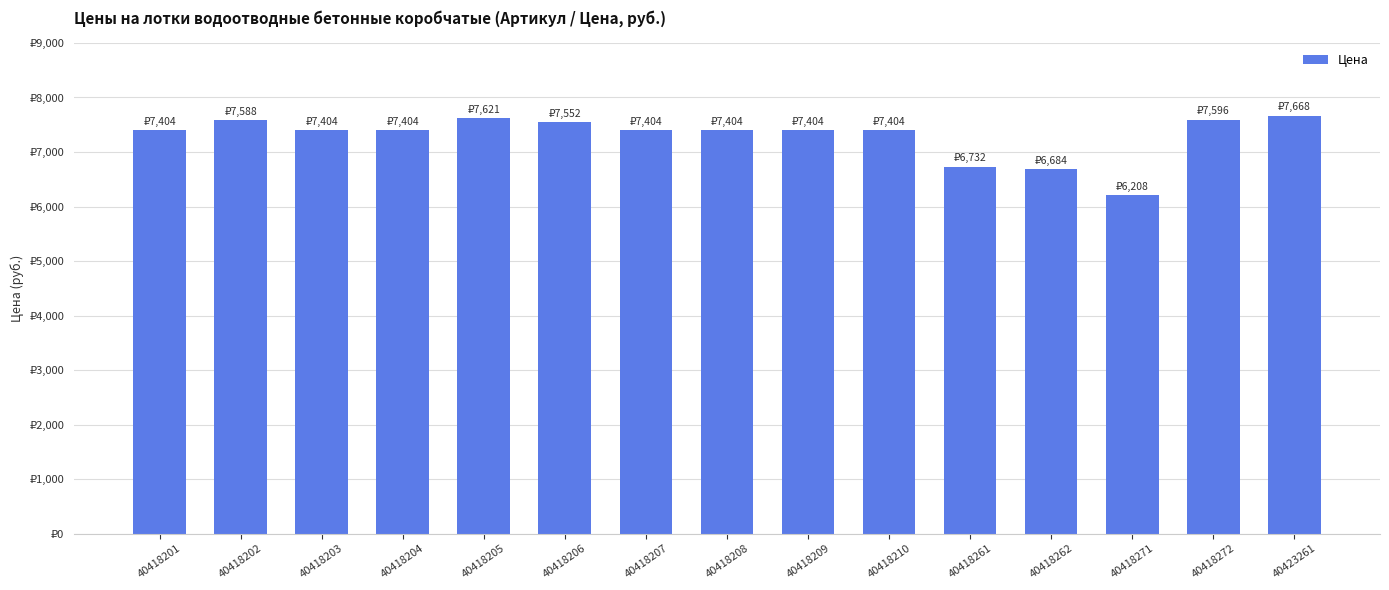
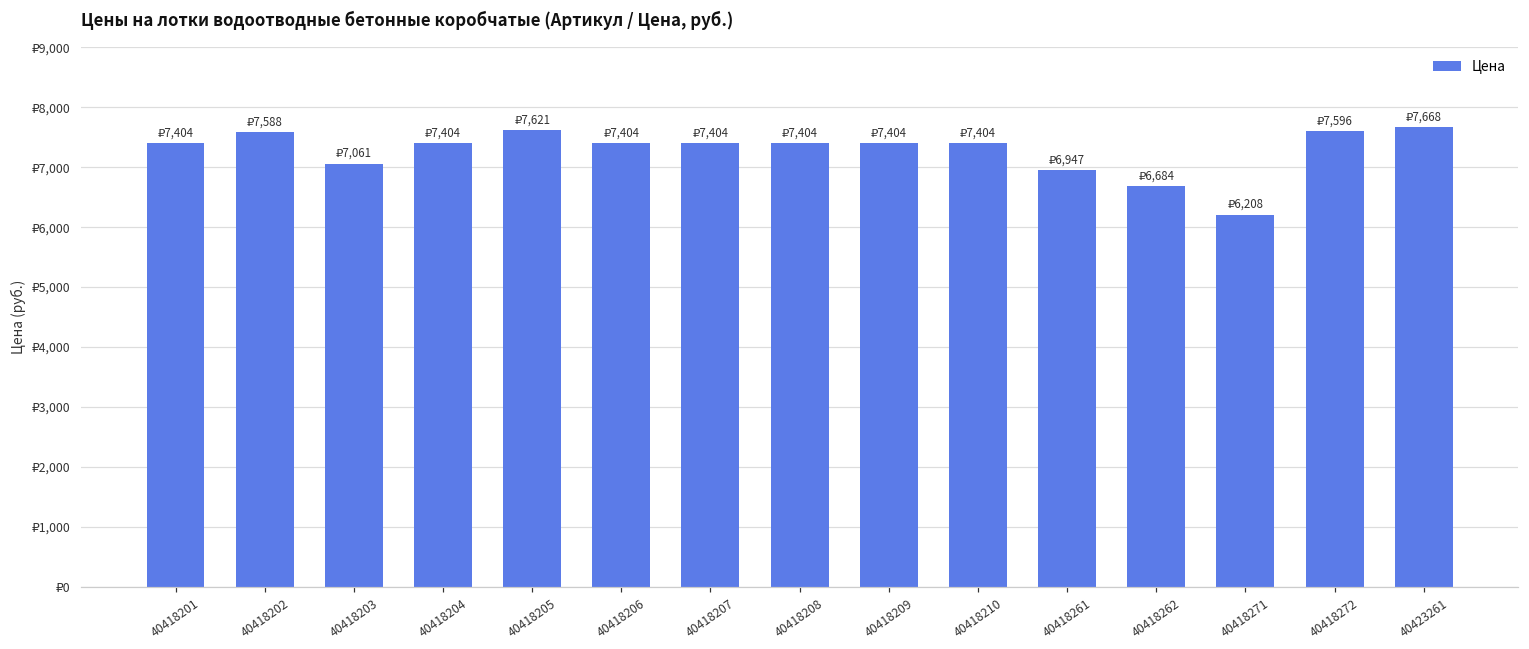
40418203: 7,404 -> 7,061
40418206: 7,552 -> 7,404
40418261: 6,732 -> 6,947
